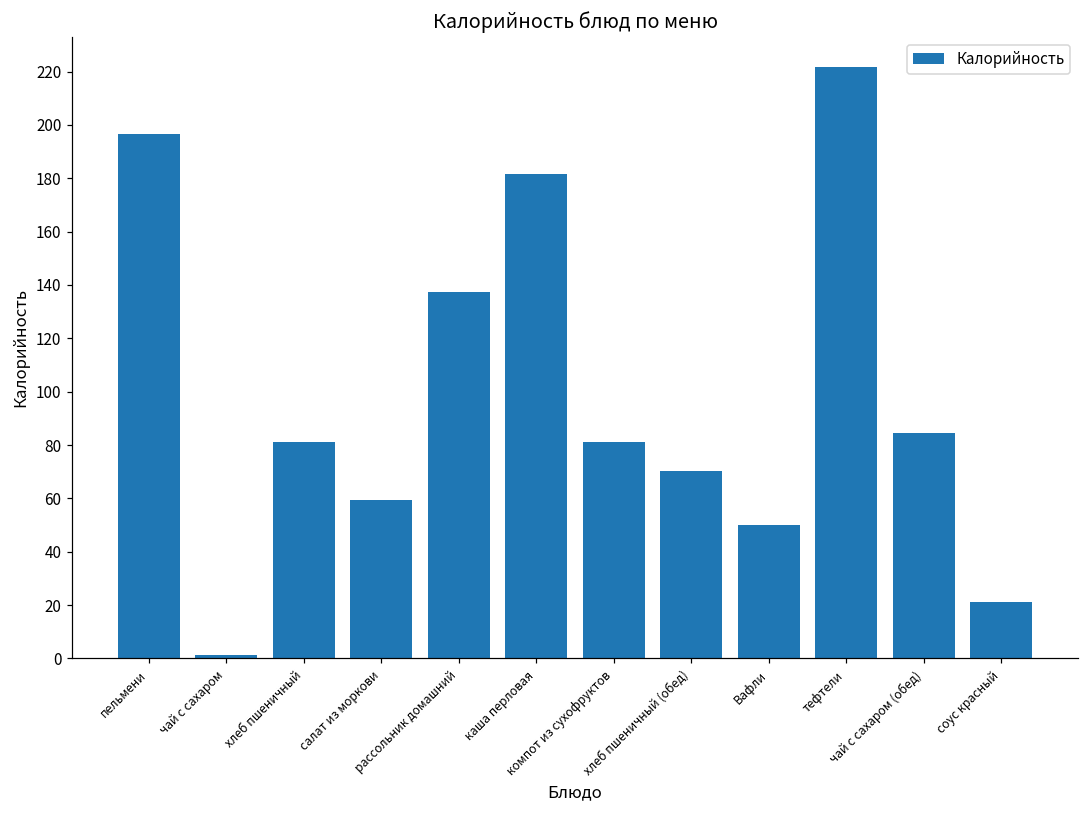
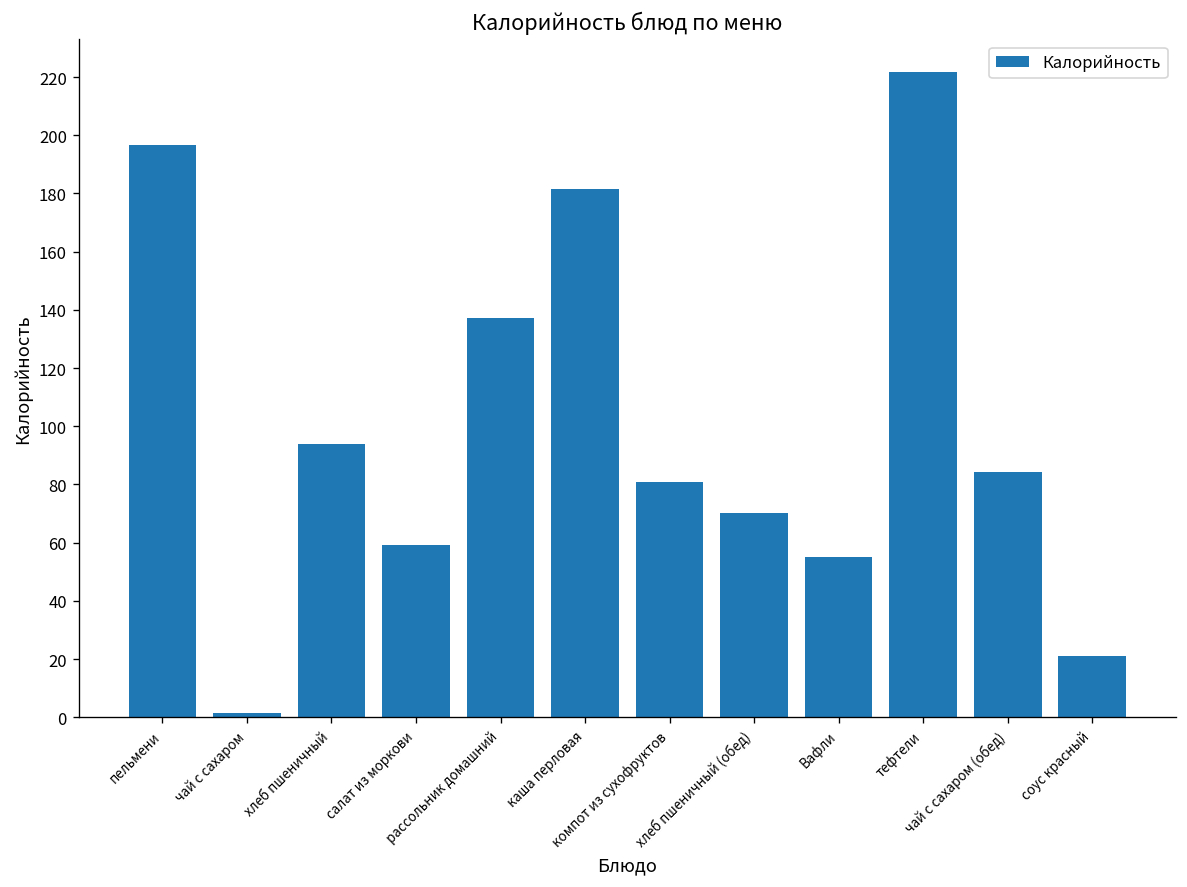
хлеб пшеничный: 81 -> 94
Вафли: 50 -> 55
